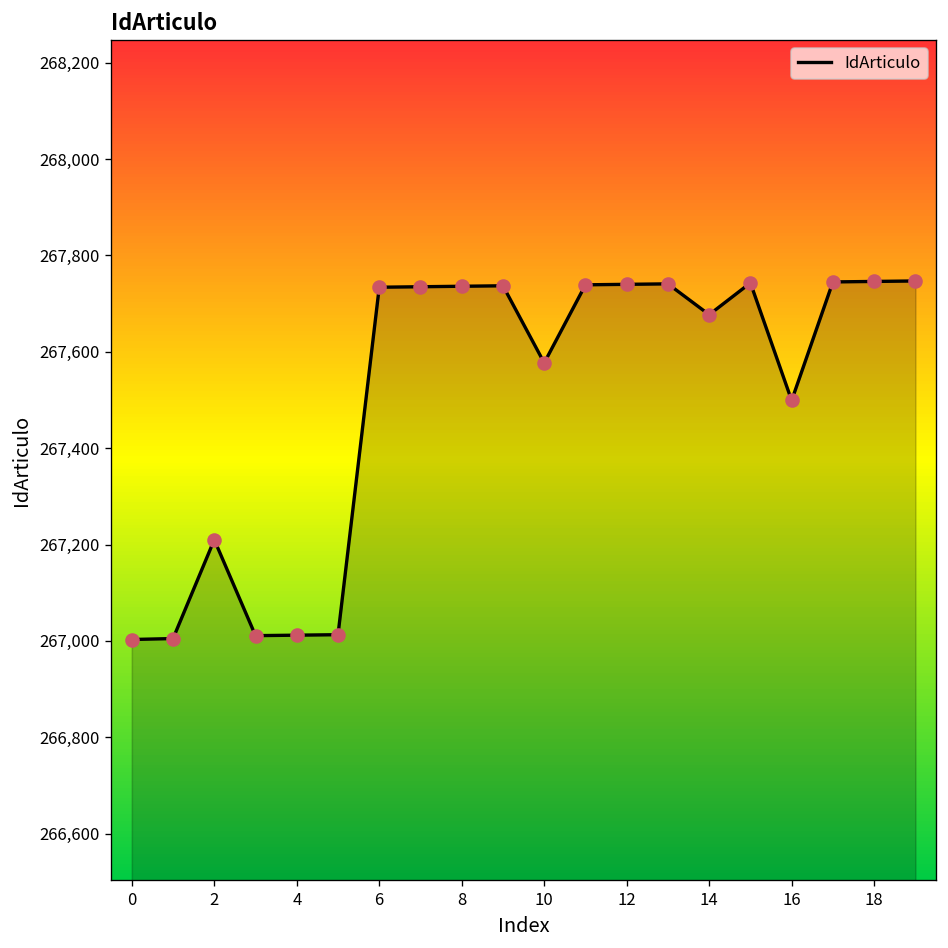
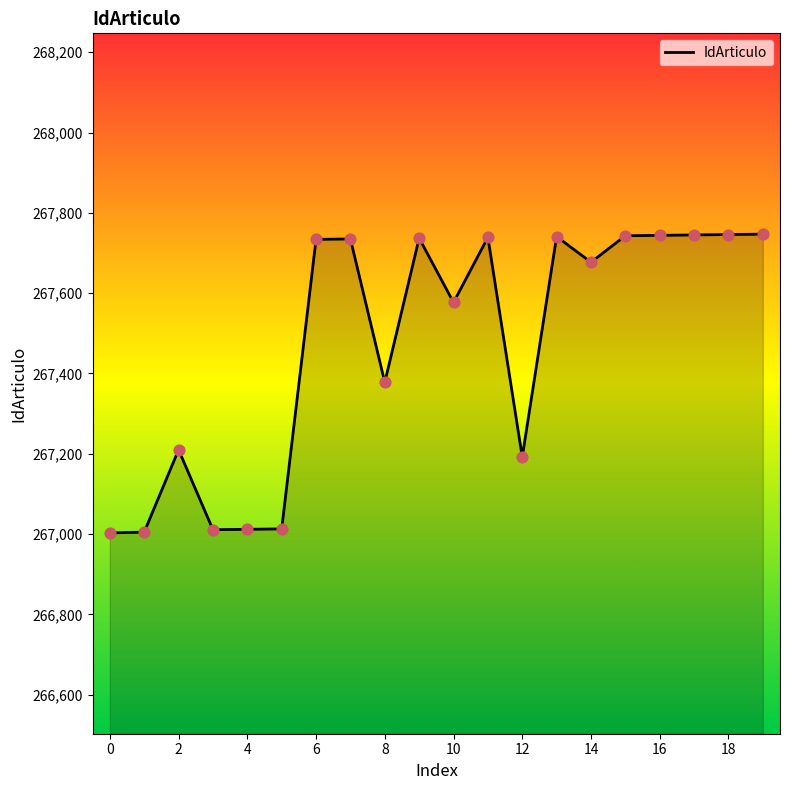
8: 267,740 -> 267,380
12: 267,740 -> 267,190
16: 267,500 -> 267,740
